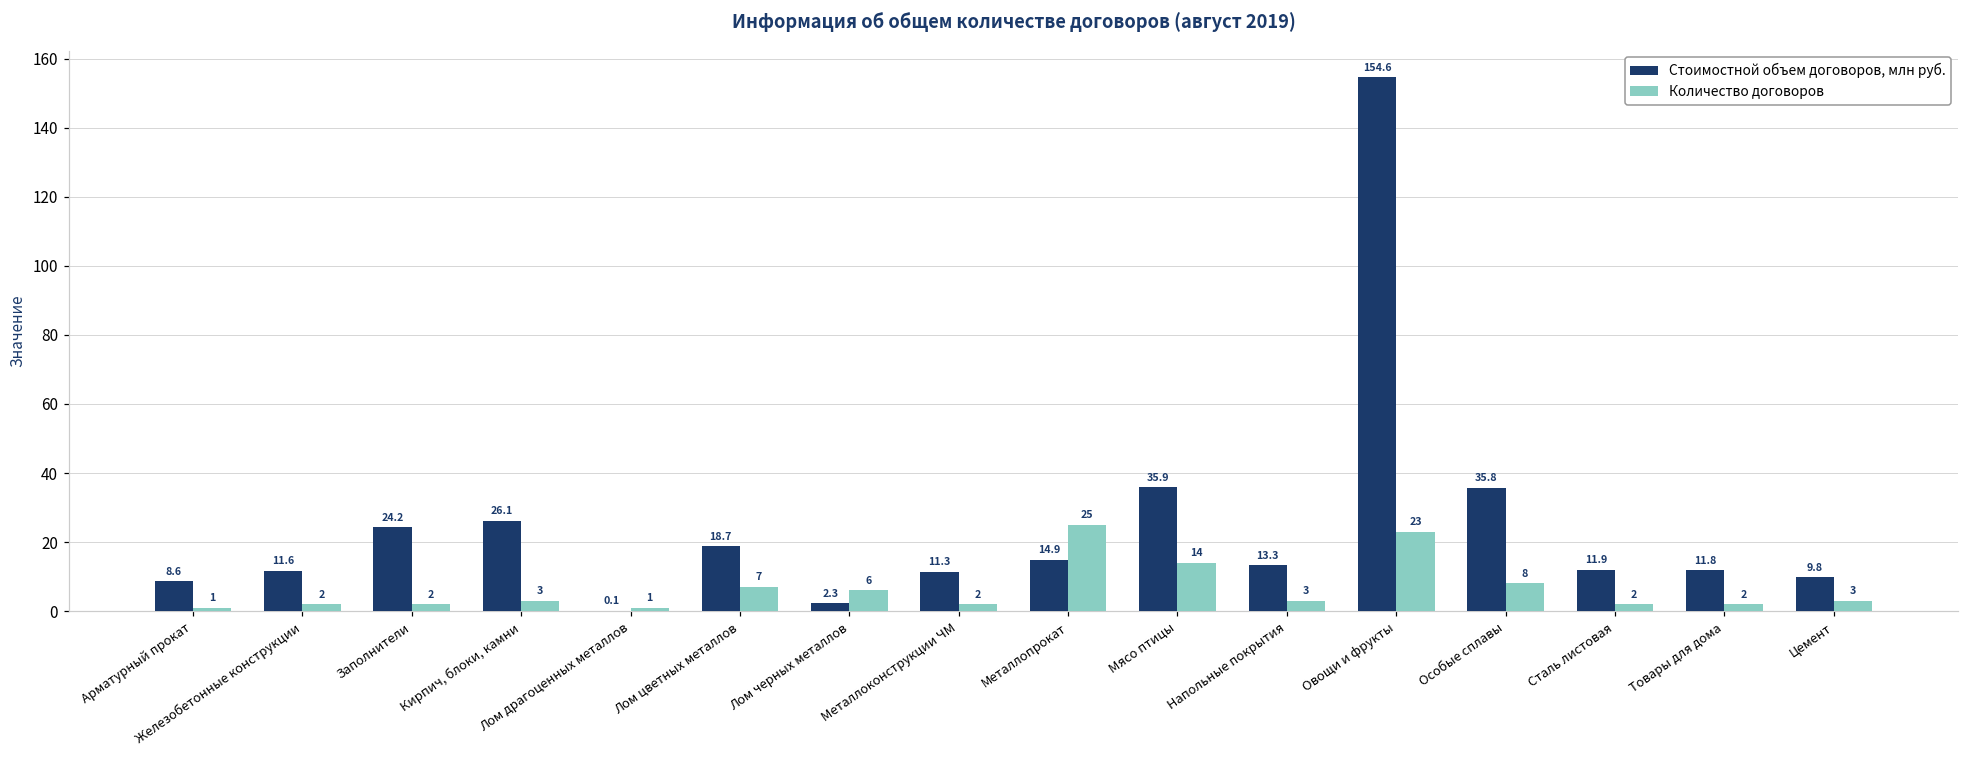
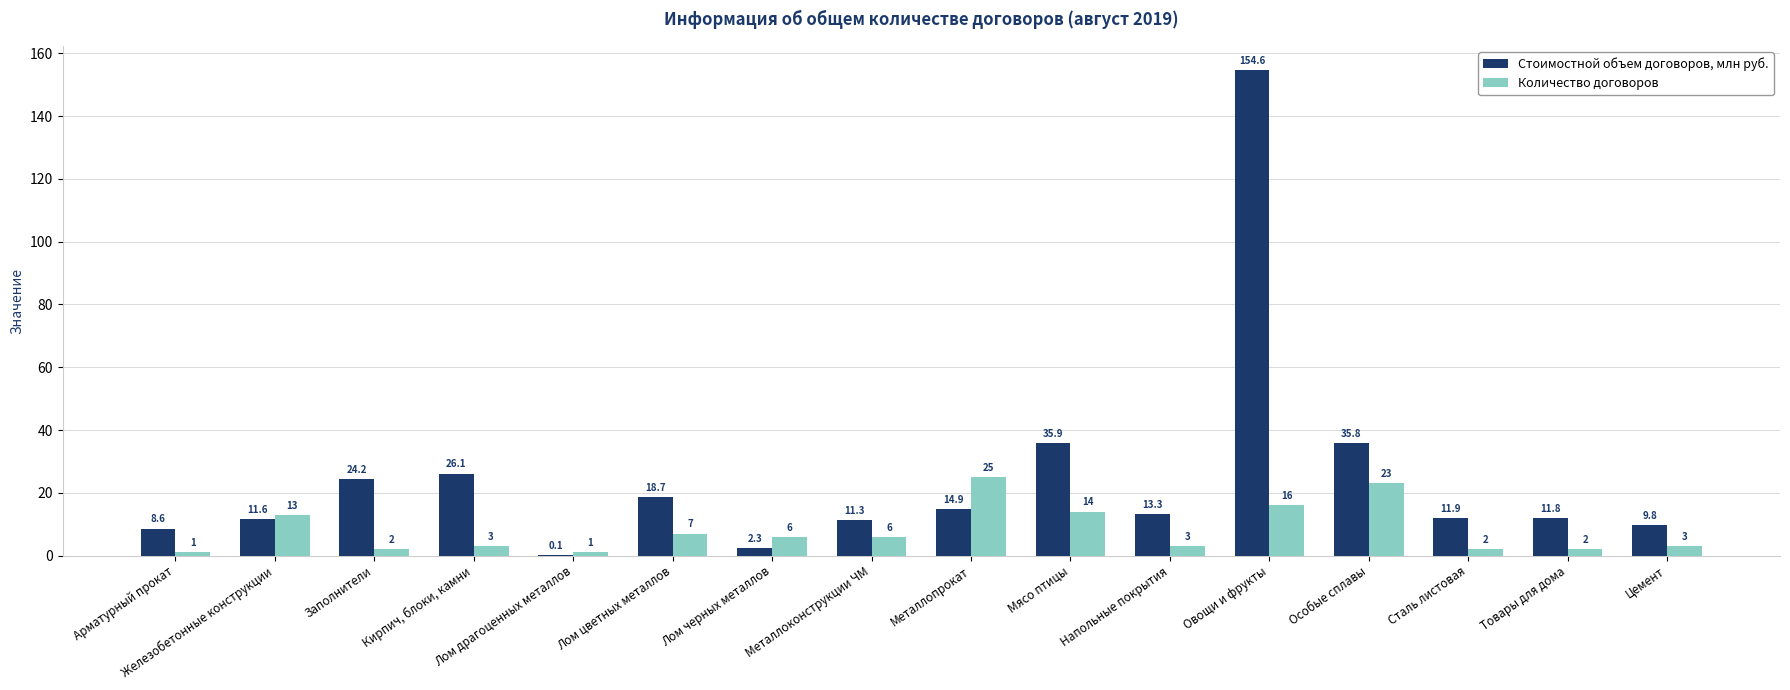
Количество договоров, Железобетонные конструкции: 2 -> 13
Количество договоров, Металлоконструкции ЧМ: 2 -> 6
Количество договоров, Овощи и фрукты: 23 -> 16
Количество договоров, Особые сплавы: 8 -> 23
